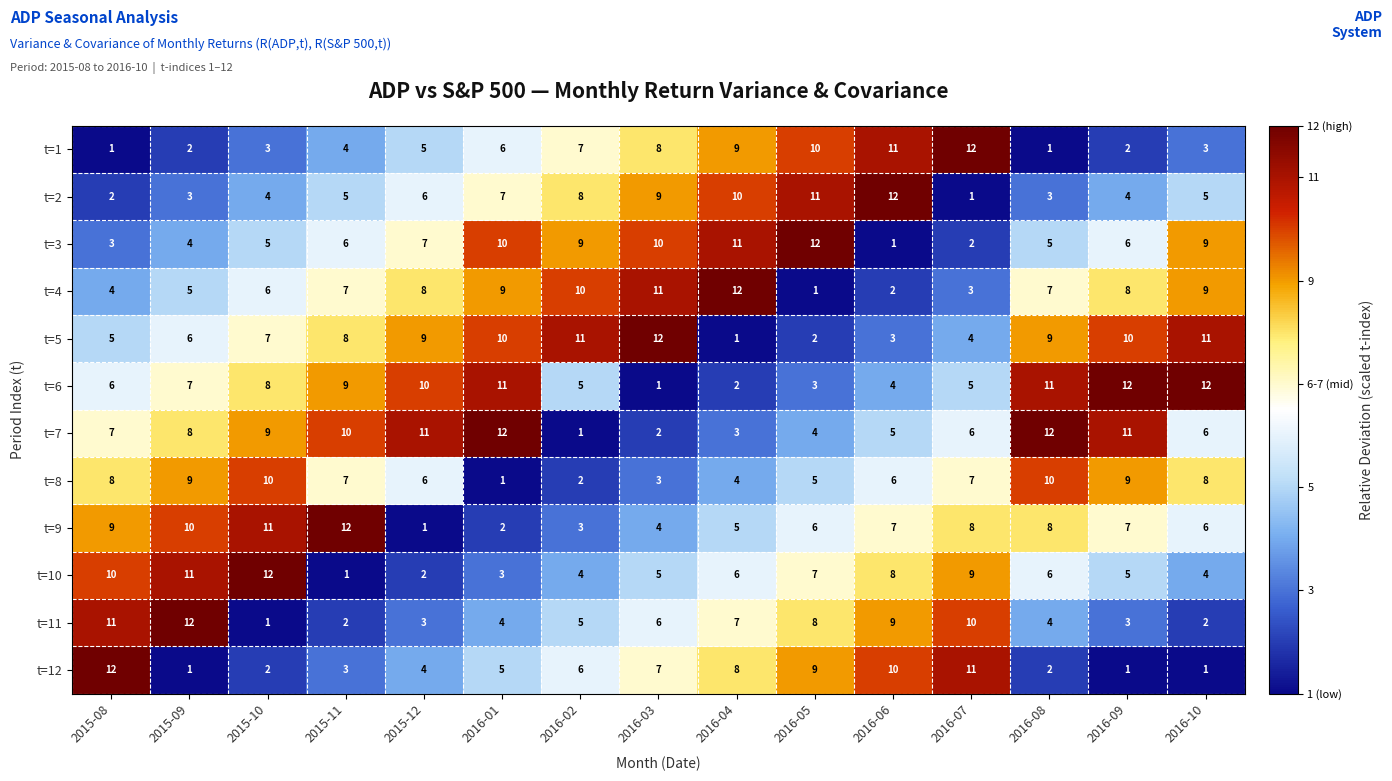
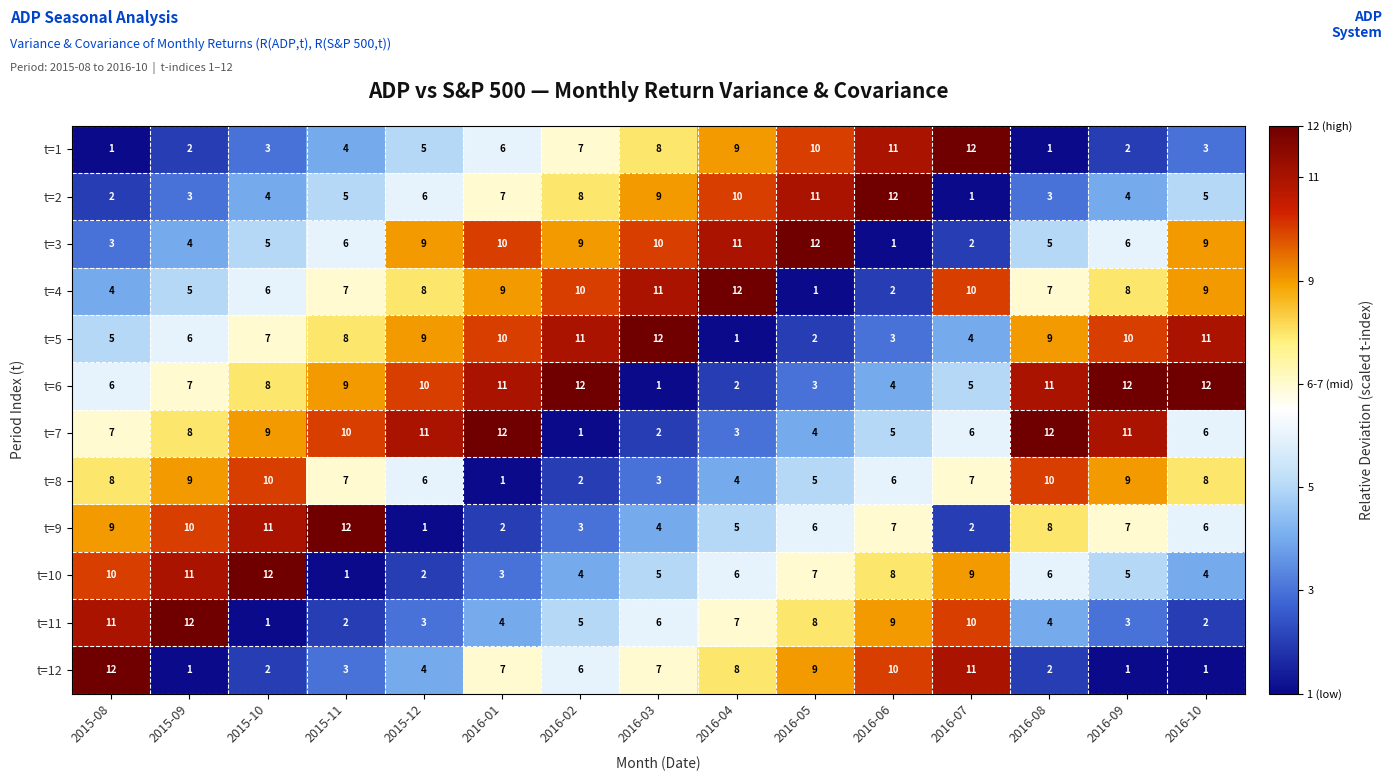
t=3, 2015-12: 7 -> 9
t=4, 2016-07: 3 -> 10
t=6, 2016-02: 5 -> 12
t=9, 2016-07: 8 -> 2
t=12, 2016-01: 5 -> 7
